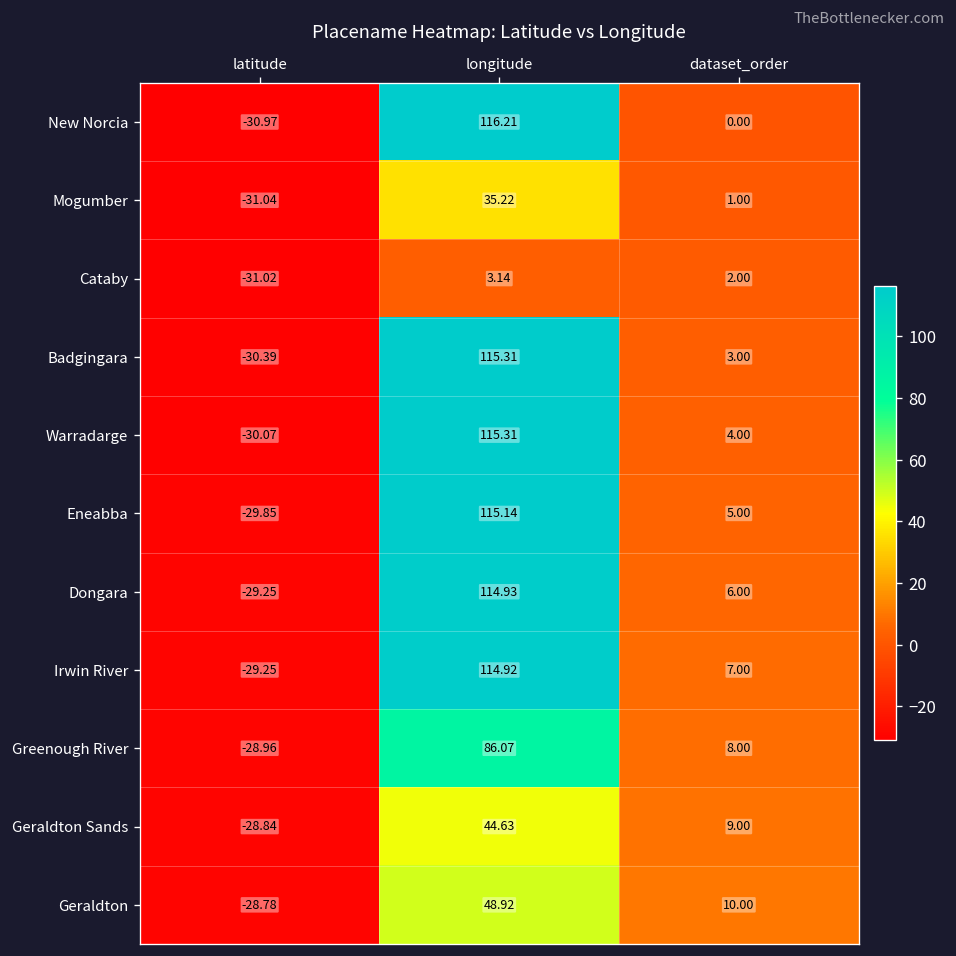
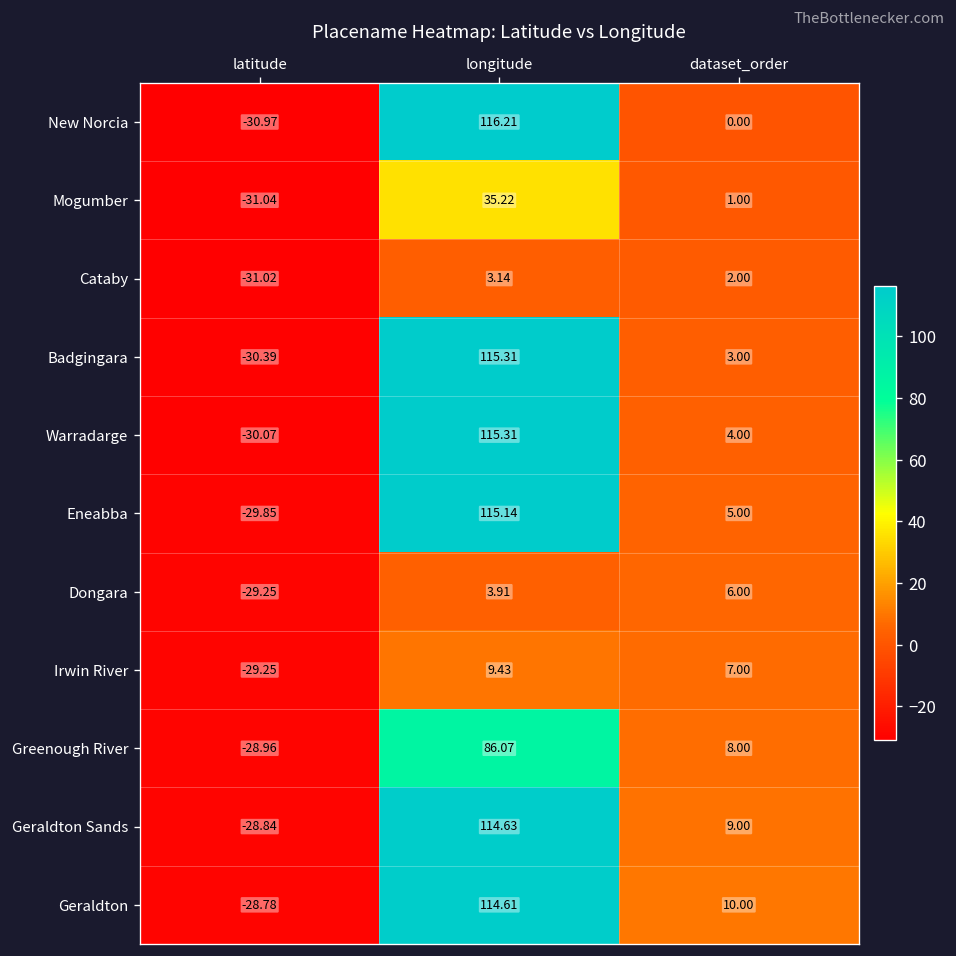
Dongara, longitude: 114.93 -> 3.91
Irwin River, longitude: 114.92 -> 9.43
Geraldton Sands, longitude: 44.63 -> 114.63
Geraldton, longitude: 48.92 -> 114.61
